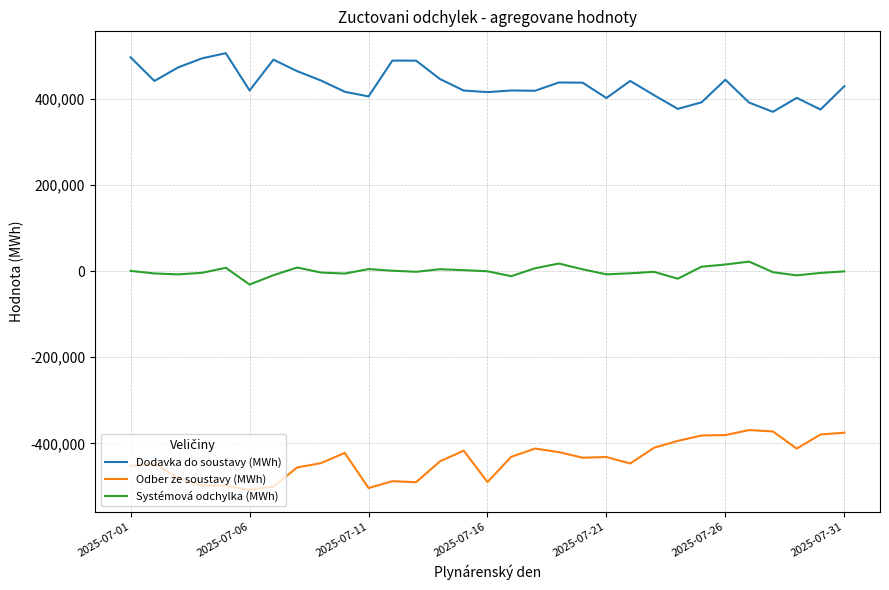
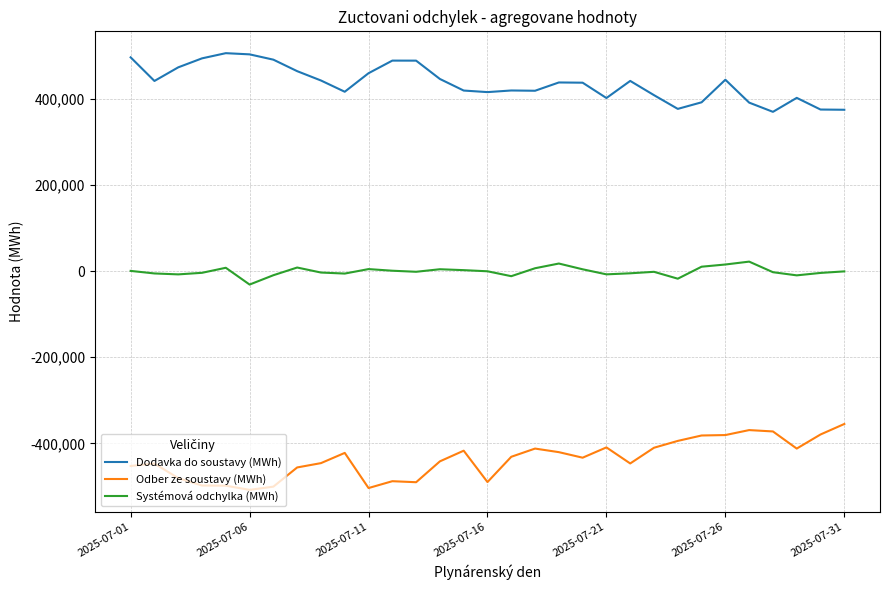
Dodavka do soustavy (MWh), 2025-07-06: 420,000 -> 500,000
Dodavka do soustavy (MWh), 2025-07-11: 410,000 -> 460,000
Odber ze soustavy (MWh), 2025-07-21: -430,000 -> -410,000
Dodavka do soustavy (MWh), 2025-07-31: 430,000 -> 370,000
Odber ze soustavy (MWh), 2025-07-31: -380,000 -> -350,000
